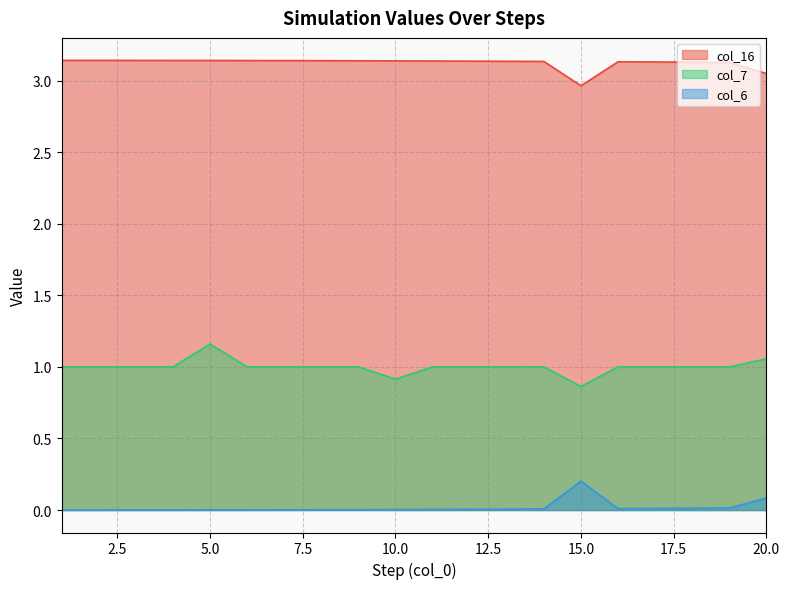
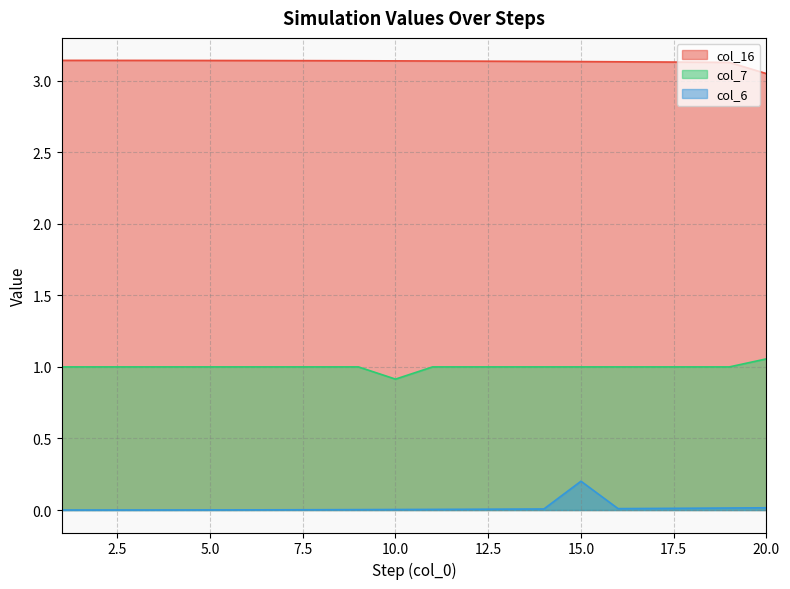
col_7, 5.0: 1.16 -> 1.00
col_16, 15.0: 2.96 -> 3.13
col_7, 15.0: 0.86 -> 1.00
col_6, 20.0: 0.08 -> 0.02
